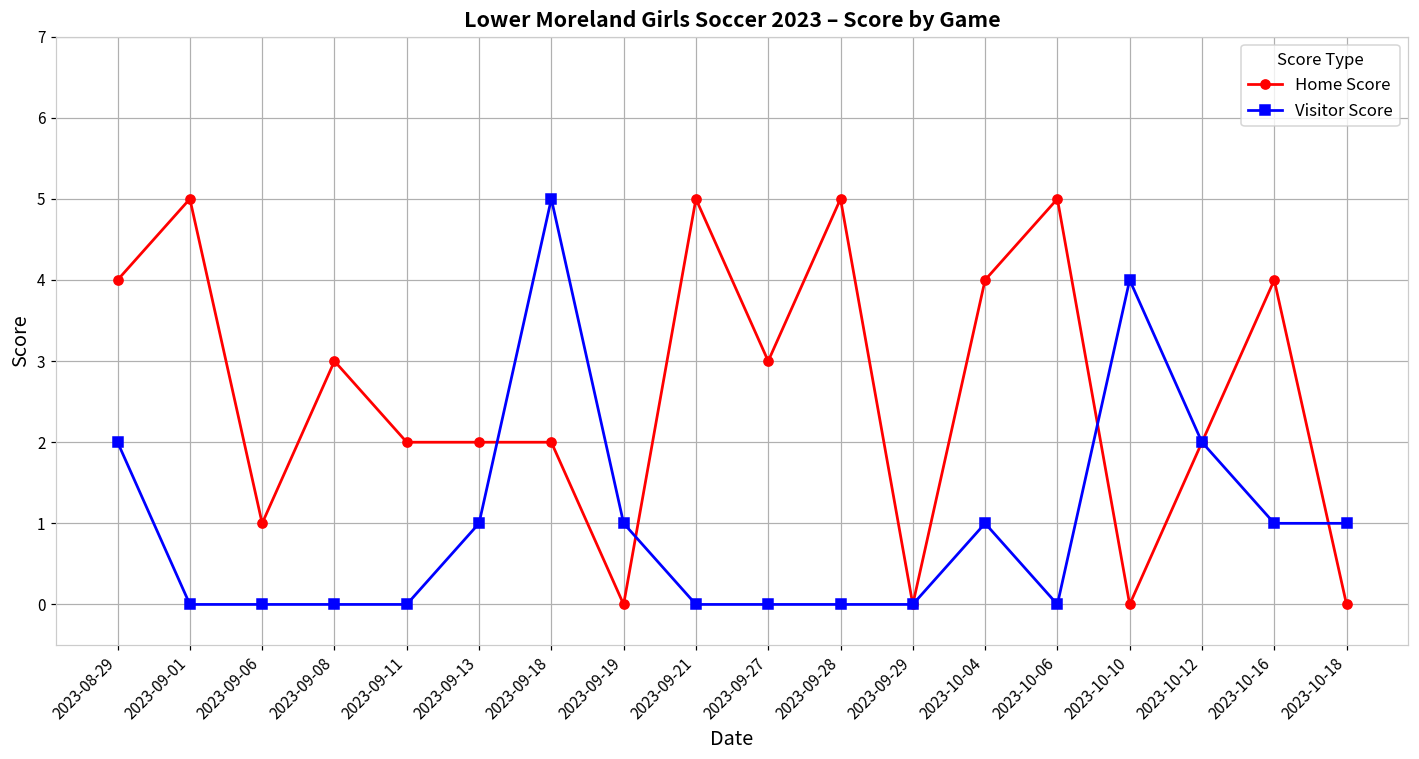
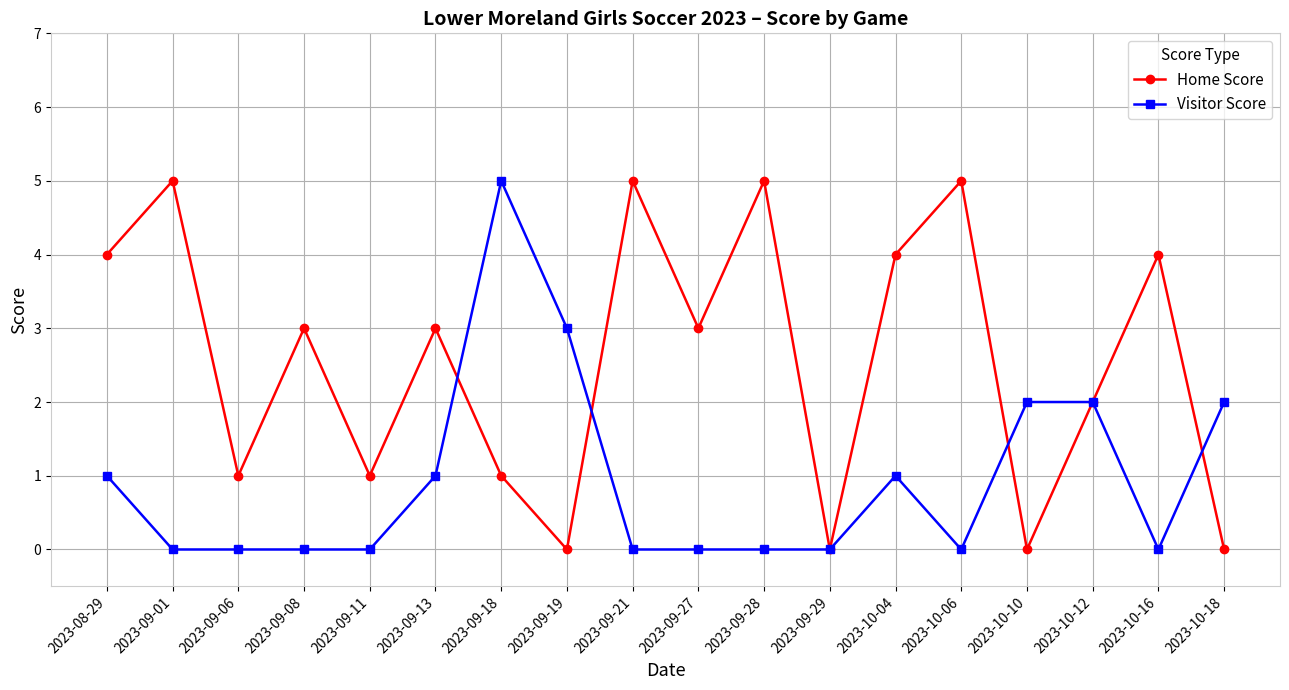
Visitor Score, 2023-08-29: 2 -> 1
Home Score, 2023-09-11: 2 -> 1
Home Score, 2023-09-13: 2 -> 3
Home Score, 2023-09-18: 2 -> 1
Visitor Score, 2023-09-19: 1 -> 3
Visitor Score, 2023-10-10: 4 -> 2
Visitor Score, 2023-10-16: 1 -> 0
Visitor Score, 2023-10-18: 1 -> 2
